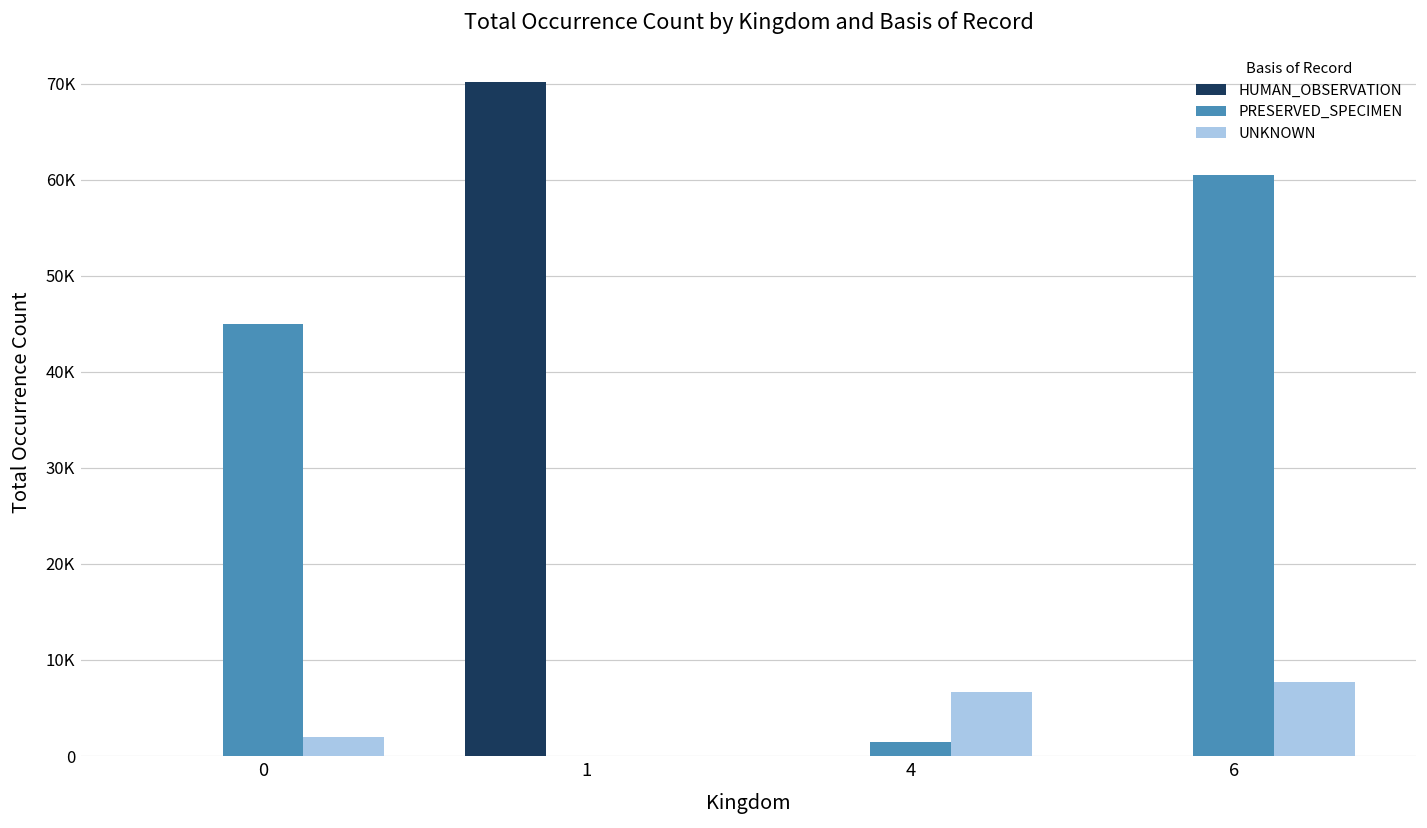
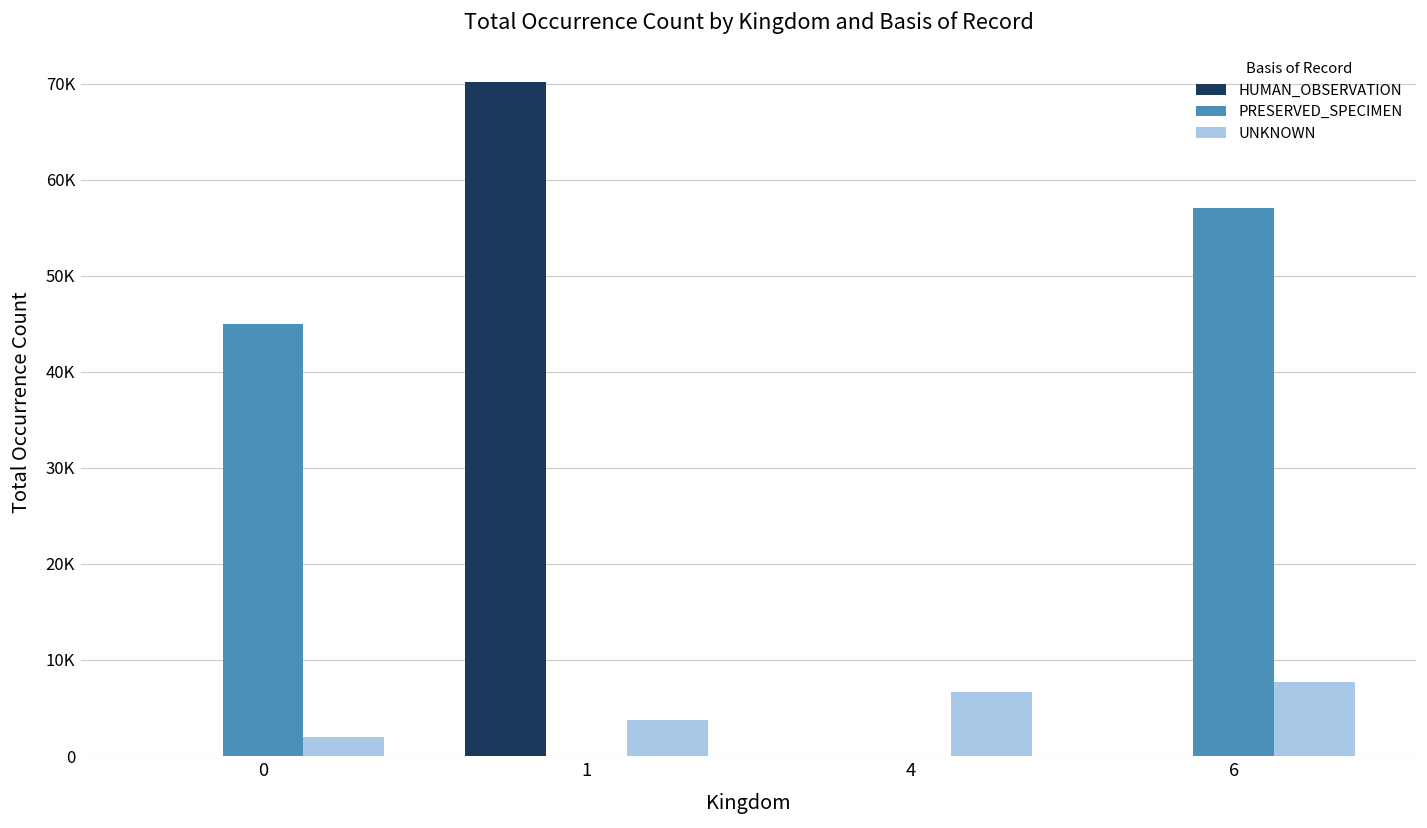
UNKNOWN, 1: 0 -> 4000
PRESERVED_SPECIMEN, 4: 1000 -> 0
PRESERVED_SPECIMEN, 6: 60000 -> 57000
